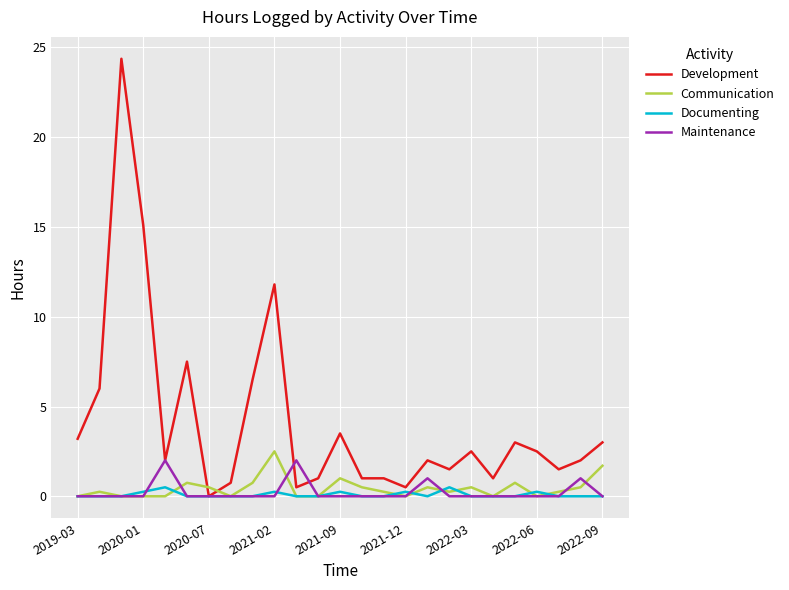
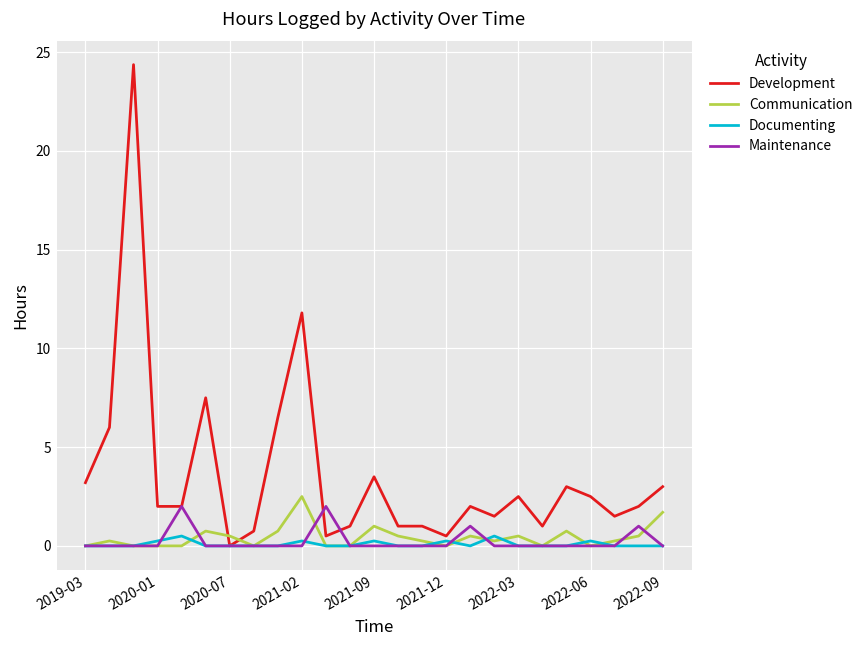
Development, 2020-01: 15.1 -> 2.0
